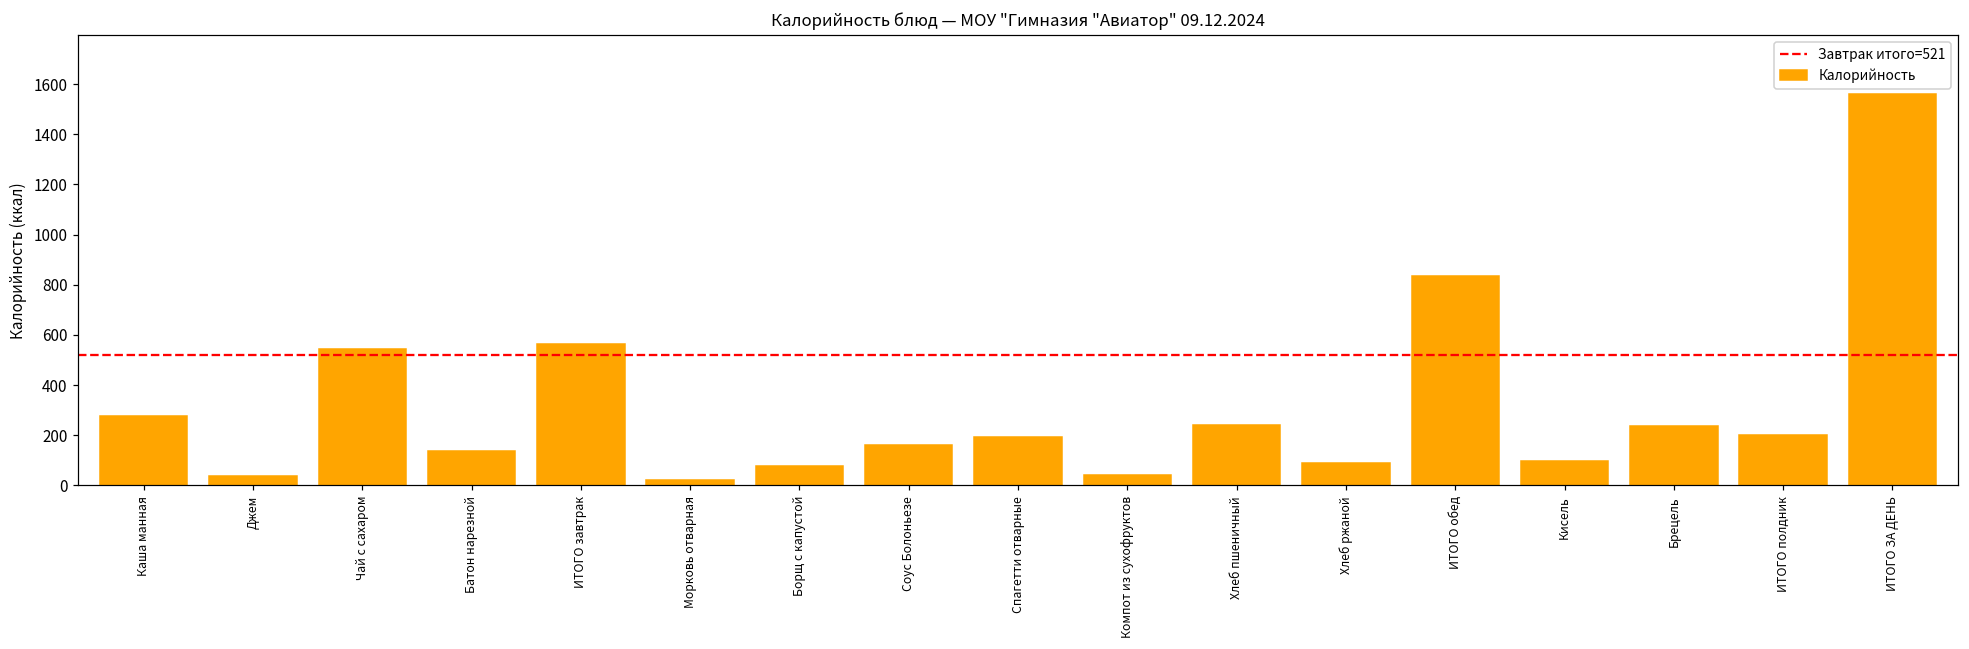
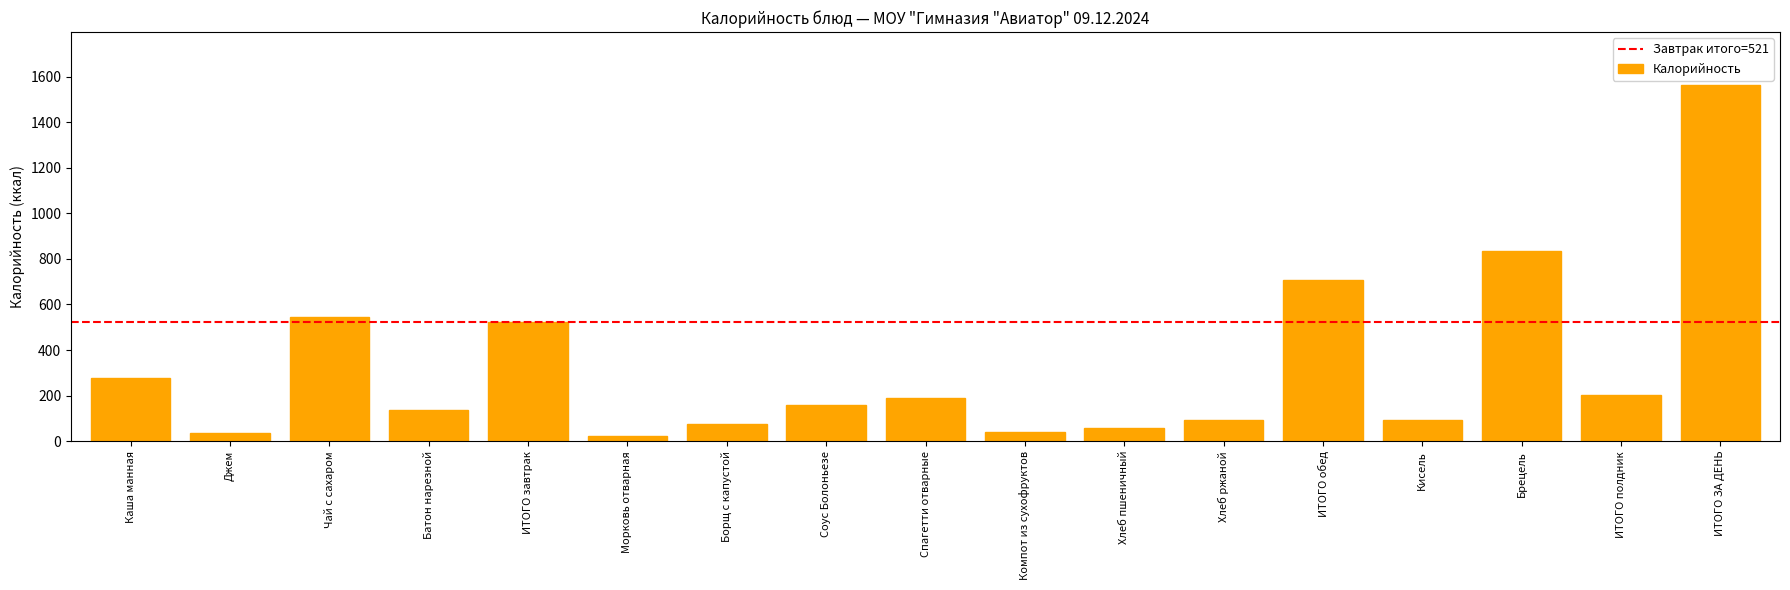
ИТОГО завтрак: 560 -> 520
Хлеб пшеничный: 240 -> 60
ИТОГО обед: 840 -> 710
Брецель: 240 -> 830
